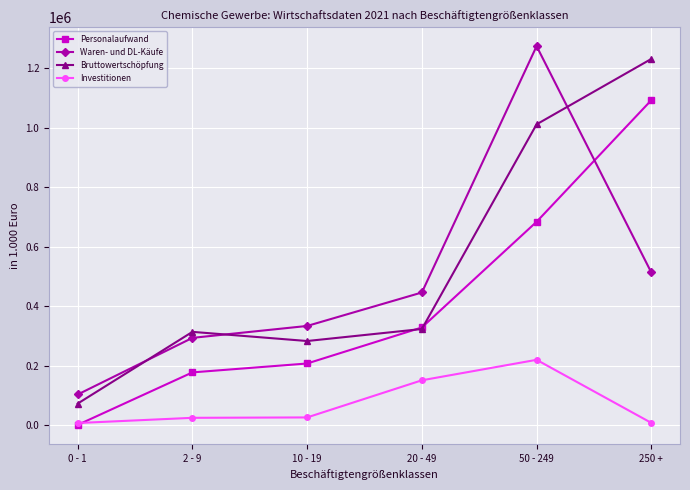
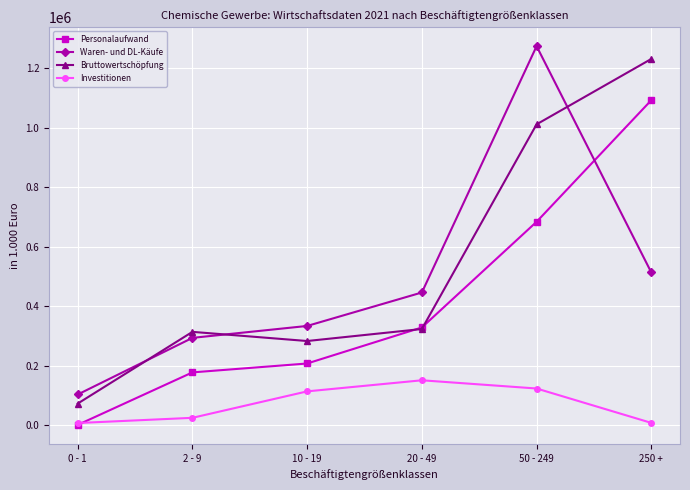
Investitionen, 10 - 19: 30000 -> 110000
Investitionen, 50 - 249: 220000 -> 120000
